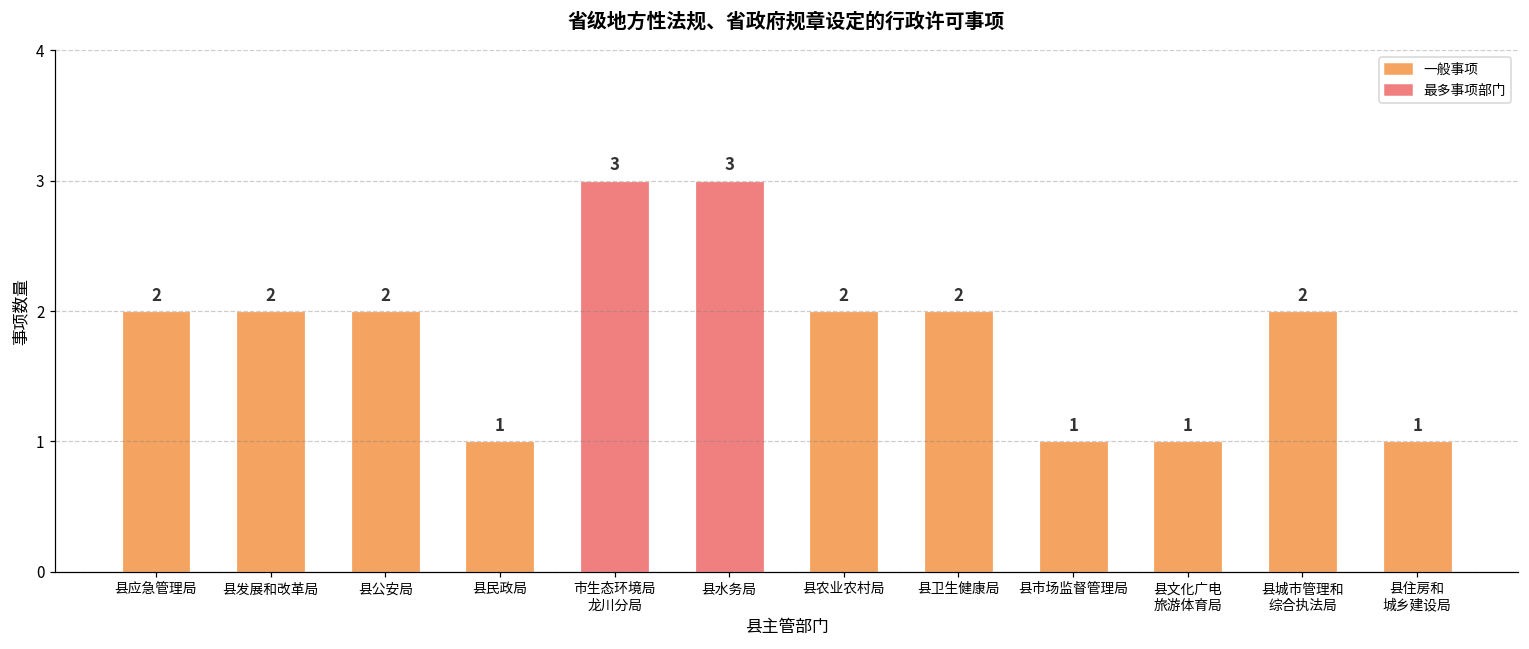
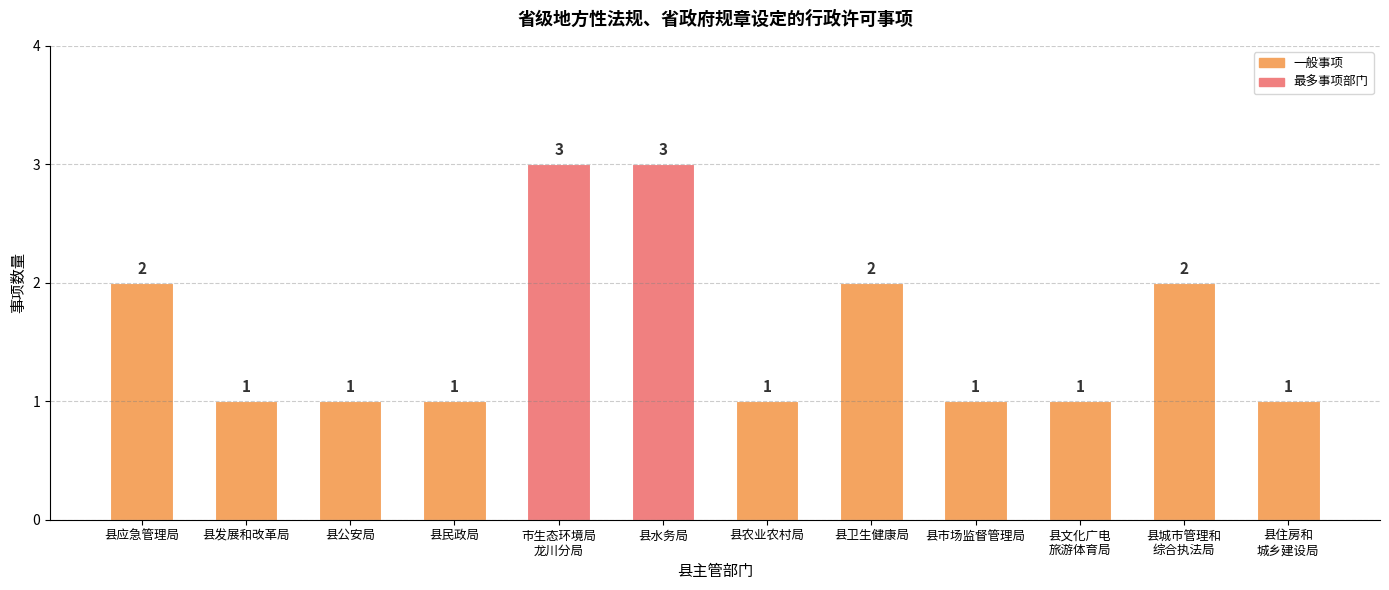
县发展和改革局: 2 -> 1
县公安局: 2 -> 1
县农业农村局: 2 -> 1
